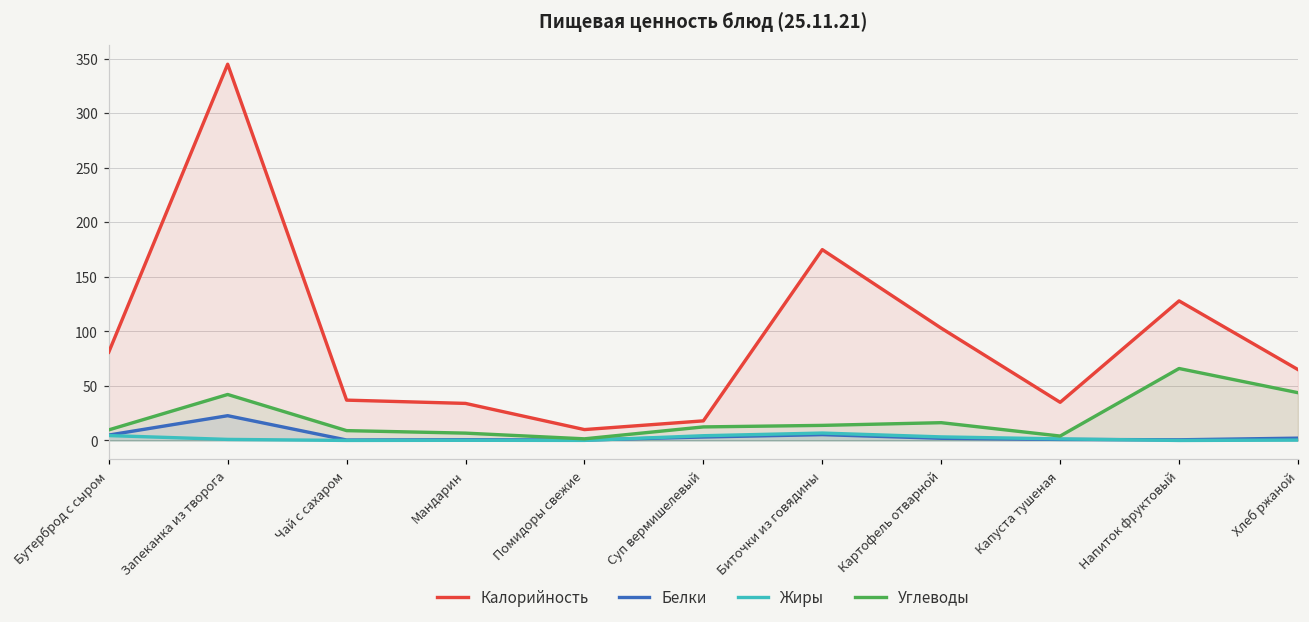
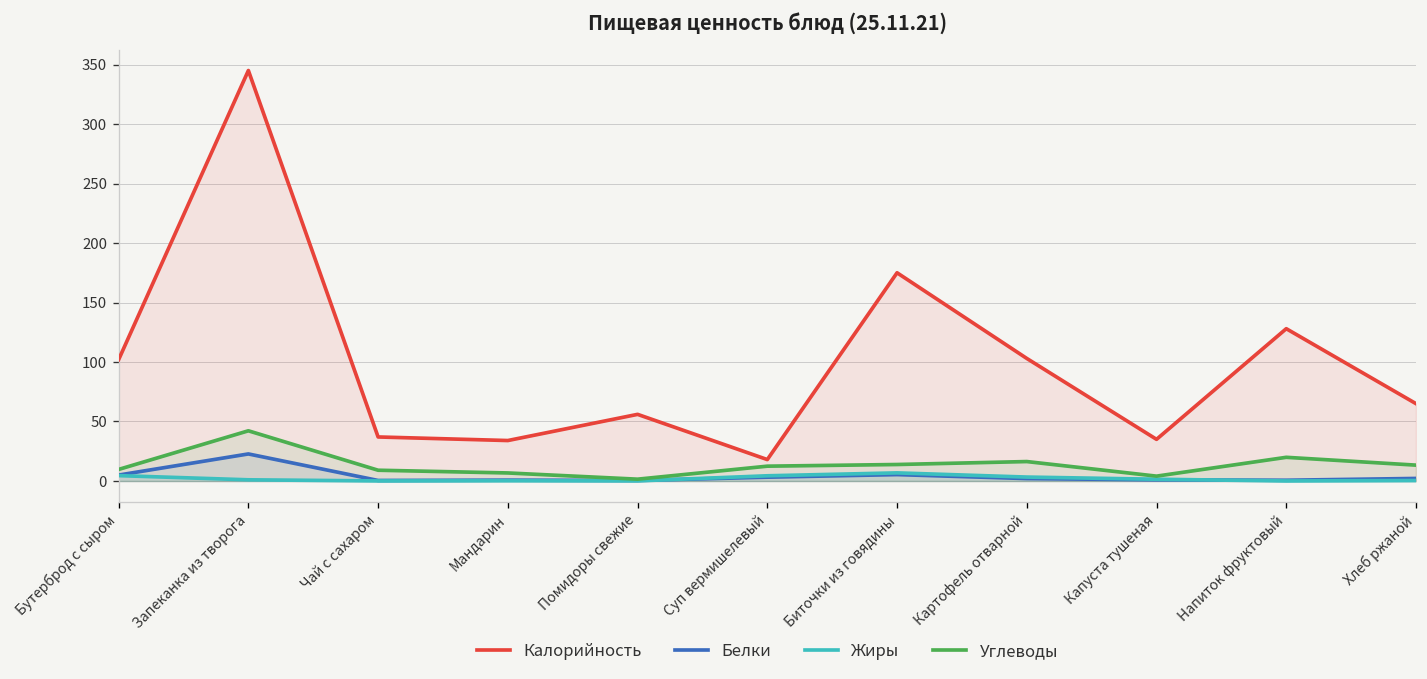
Калорийность, Бутерброд с сыром: 80 -> 100
Калорийность, Помидоры свежие: 10 -> 60
Углеводы, Напиток фруктовый: 70 -> 20
Углеводы, Хлеб ржаной: 40 -> 10
